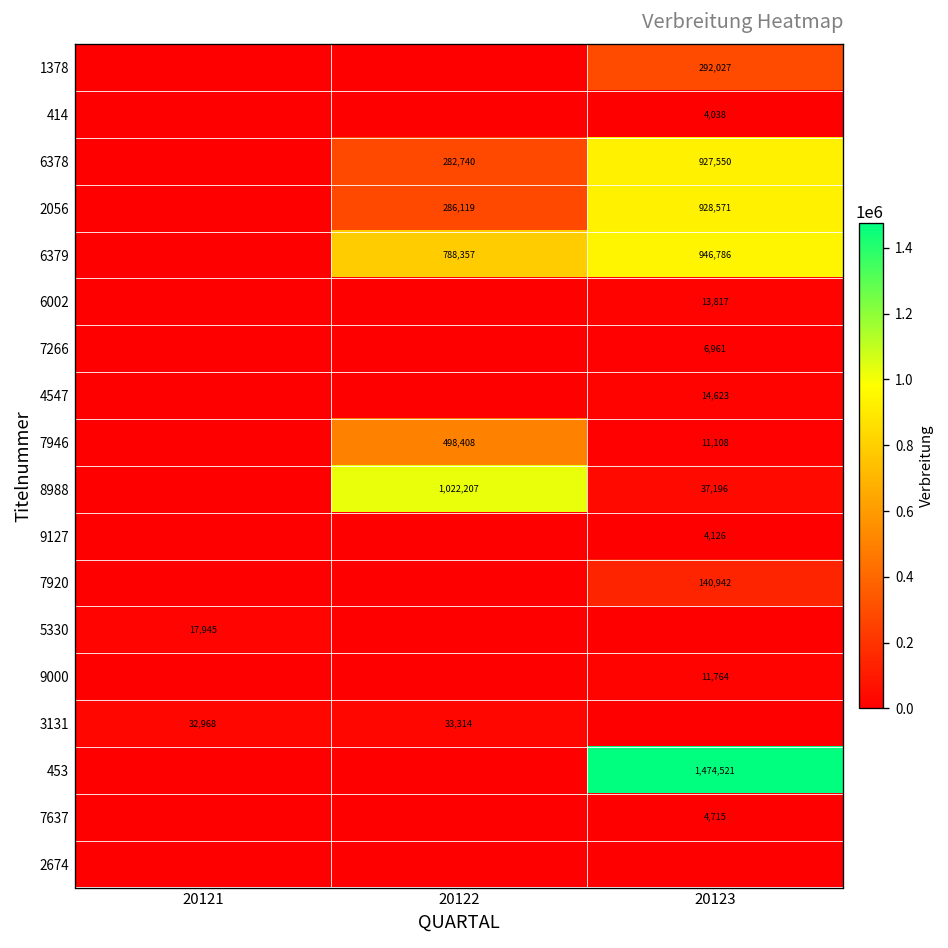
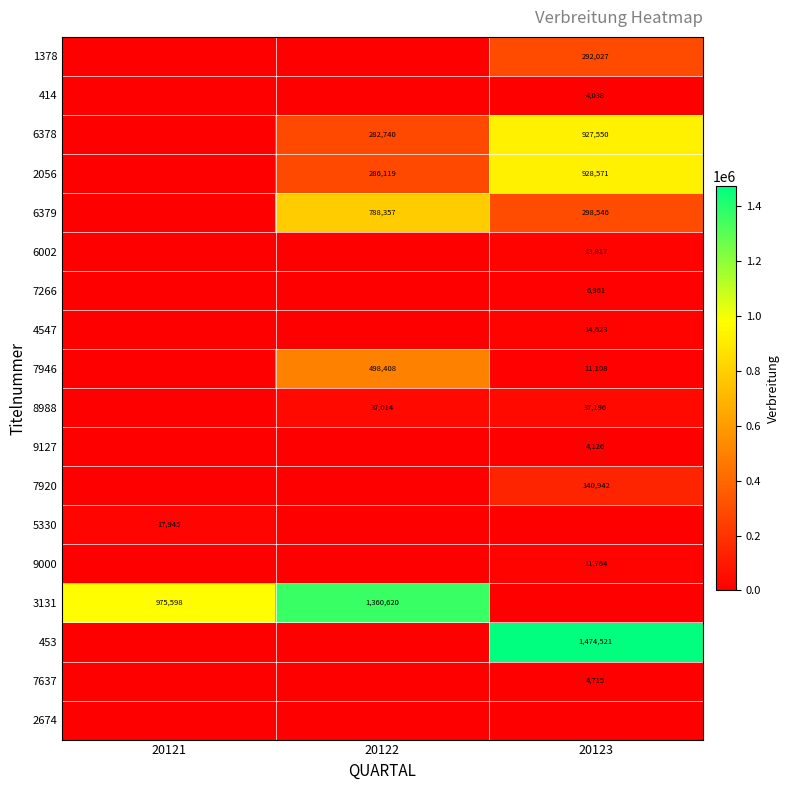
6379, 20123: 946,786 -> 298,546
8988, 20122: 1,022,207 -> 37,014
3131, 20121: 32,968 -> 975,598
3131, 20122: 33,314 -> 1,360,620
